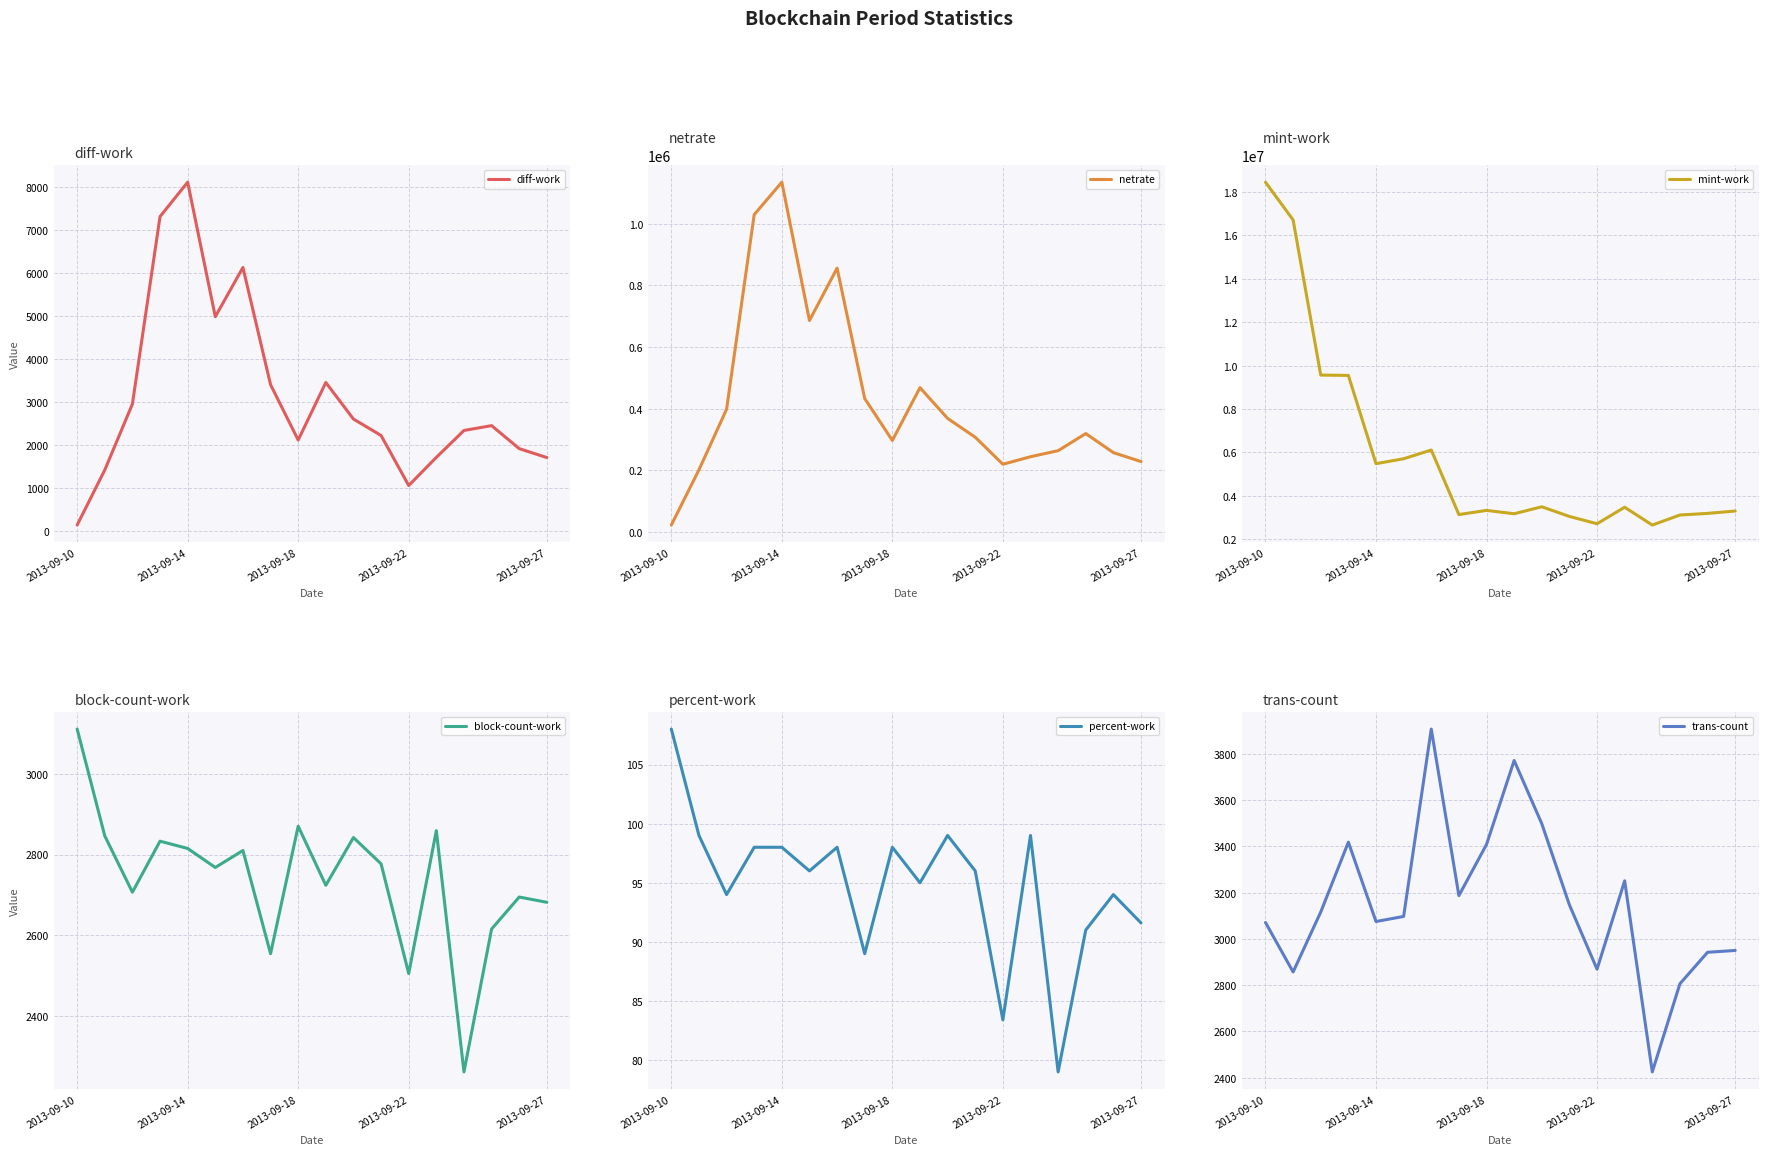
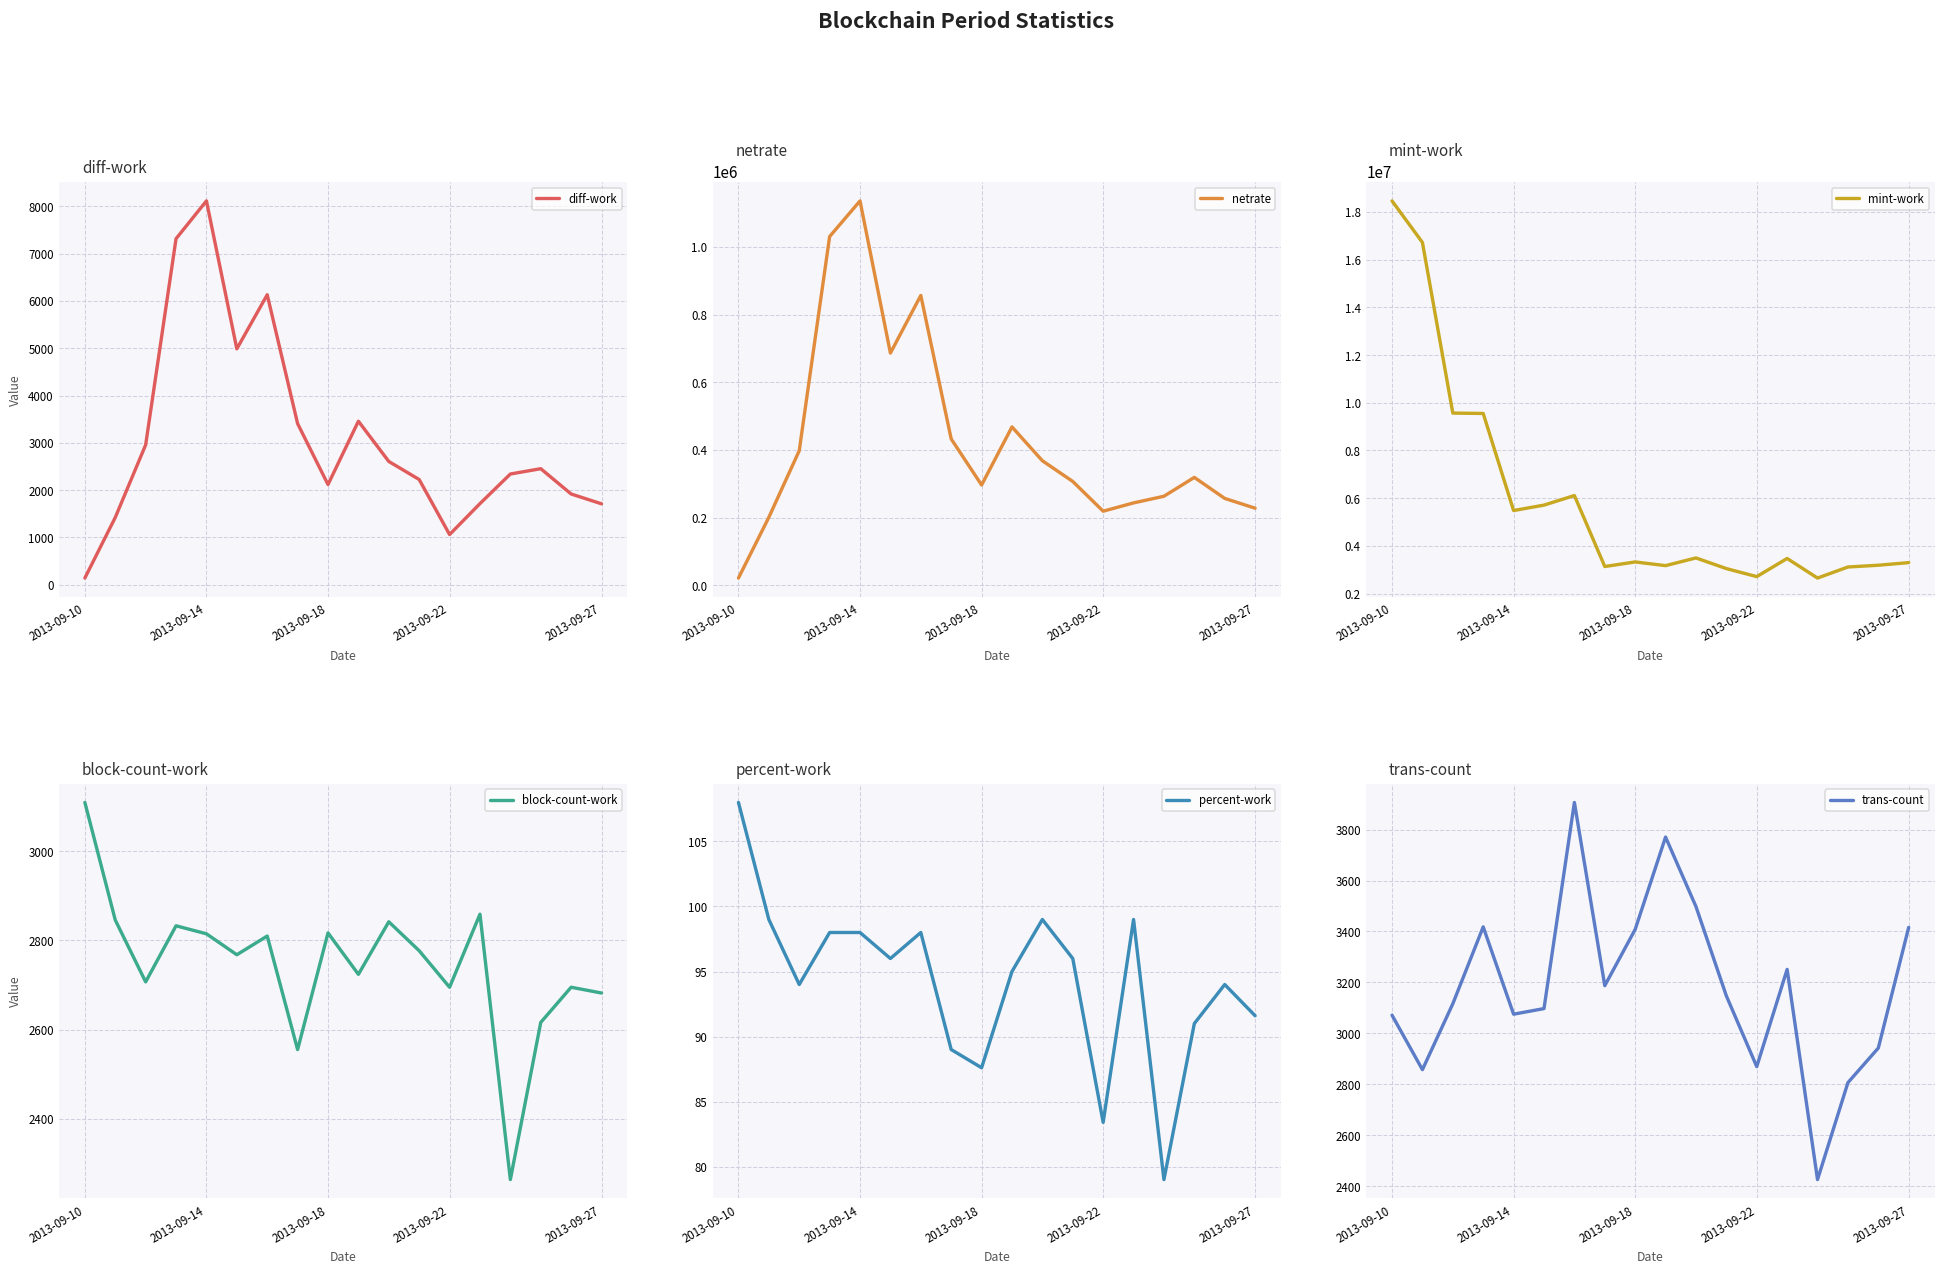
block-count-work, 2013-09-18: 2870 -> 2820
block-count-work, 2013-09-22: 2510 -> 2700
percent-work, 2013-09-18: 98.0 -> 87.6
trans-count, 2013-09-27: 2950 -> 3420
